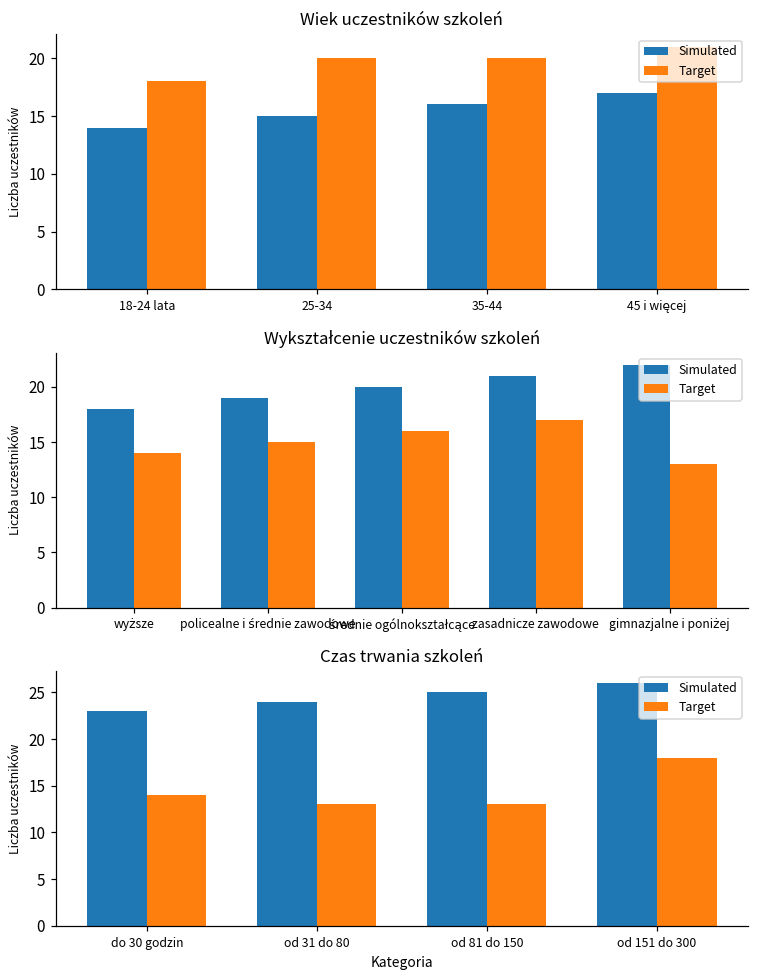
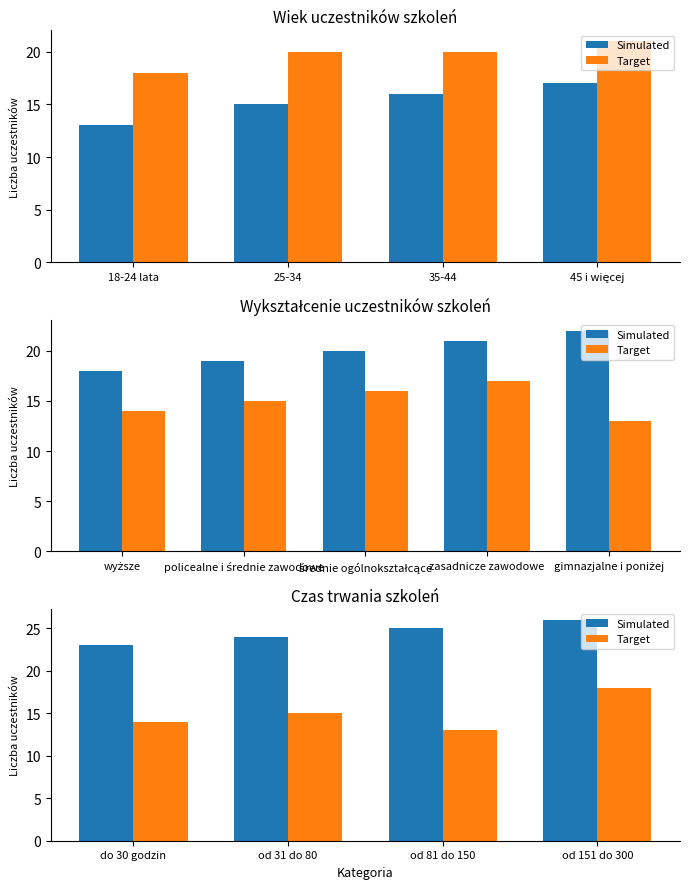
Wiek uczestników szkoleń, Simulated, 18-24 lata: 14 -> 13
Czas trwania szkoleń, Target, od 31 do 80: 13 -> 15
